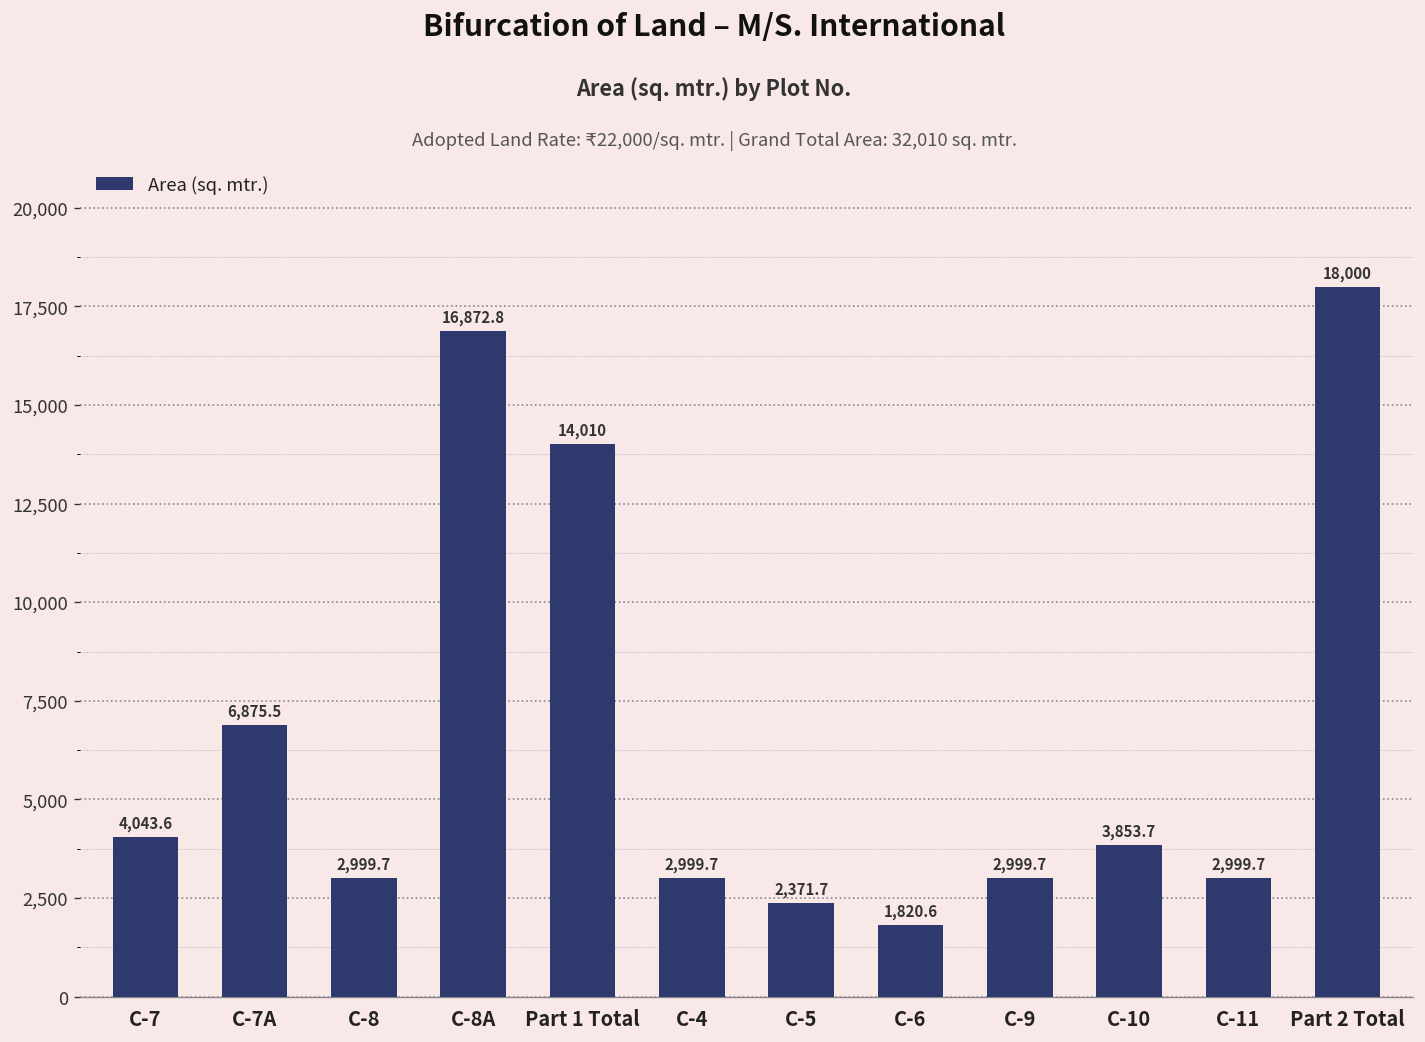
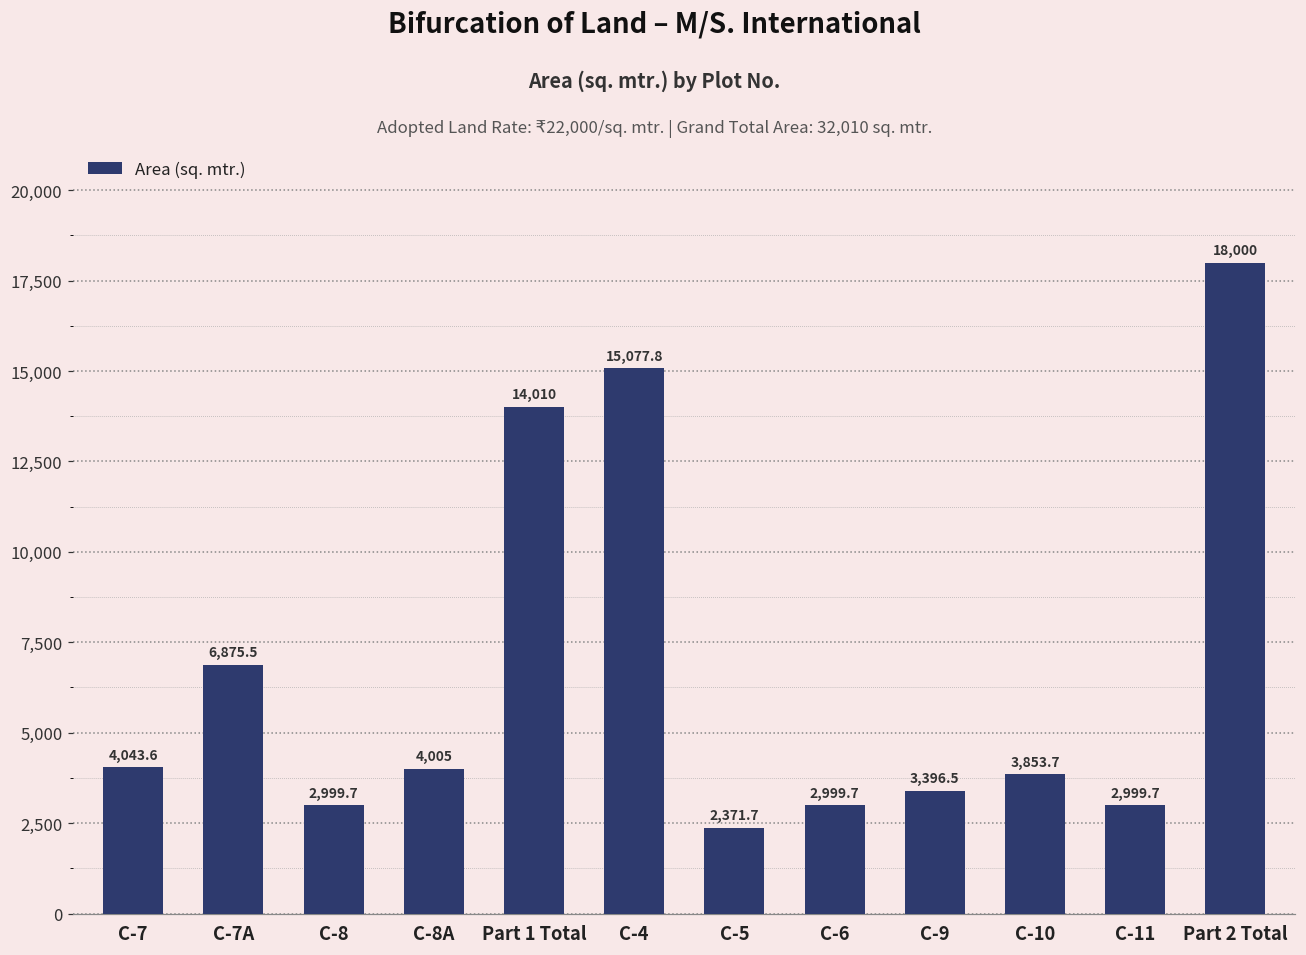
C-8A: 16,872.8 -> 4,005
C-4: 2,999.7 -> 15,077.8
C-6: 1,820.6 -> 2,999.7
C-9: 2,999.7 -> 3,396.5
